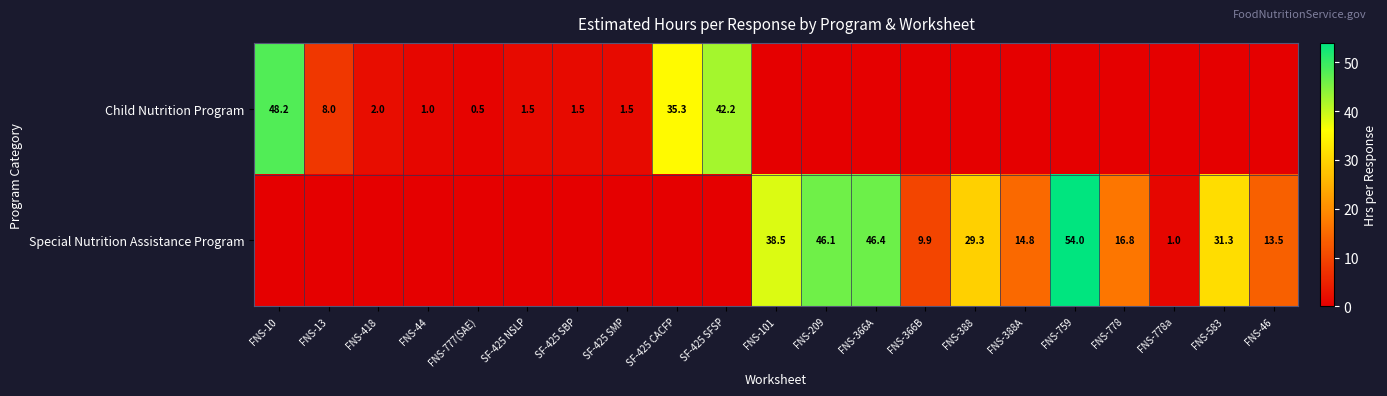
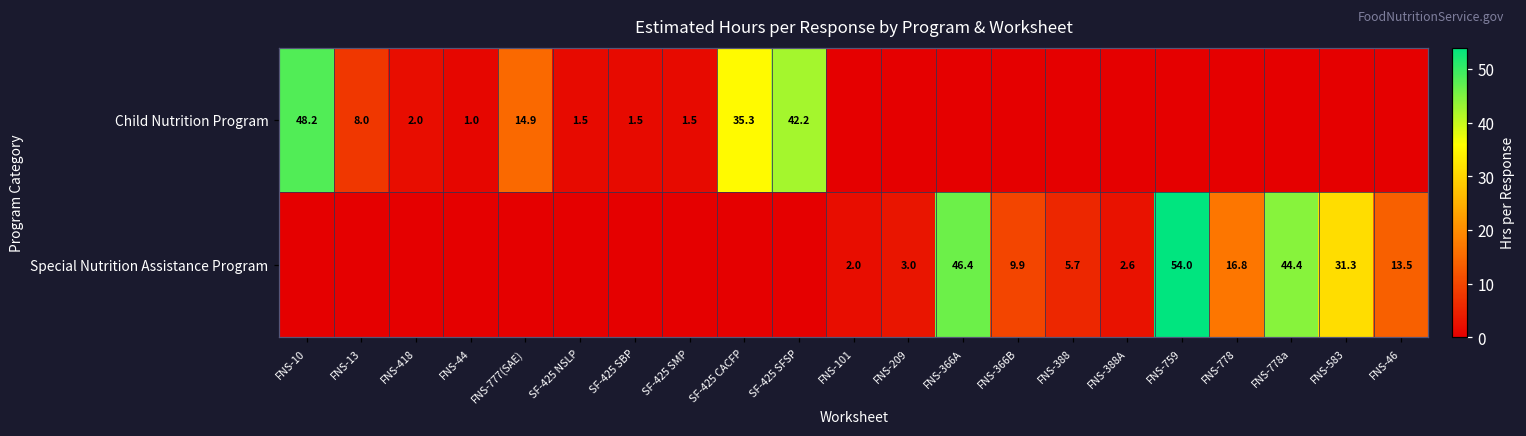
Child Nutrition Program, FNS-777(SAE): 0.5 -> 14.9
Special Nutrition Assistance Program, FNS-101: 38.5 -> 2.0
Special Nutrition Assistance Program, FNS-209: 46.1 -> 3.0
Special Nutrition Assistance Program, FNS-388: 29.3 -> 5.7
Special Nutrition Assistance Program, FNS-388A: 14.8 -> 2.6
Special Nutrition Assistance Program, FNS-778a: 1.0 -> 44.4
